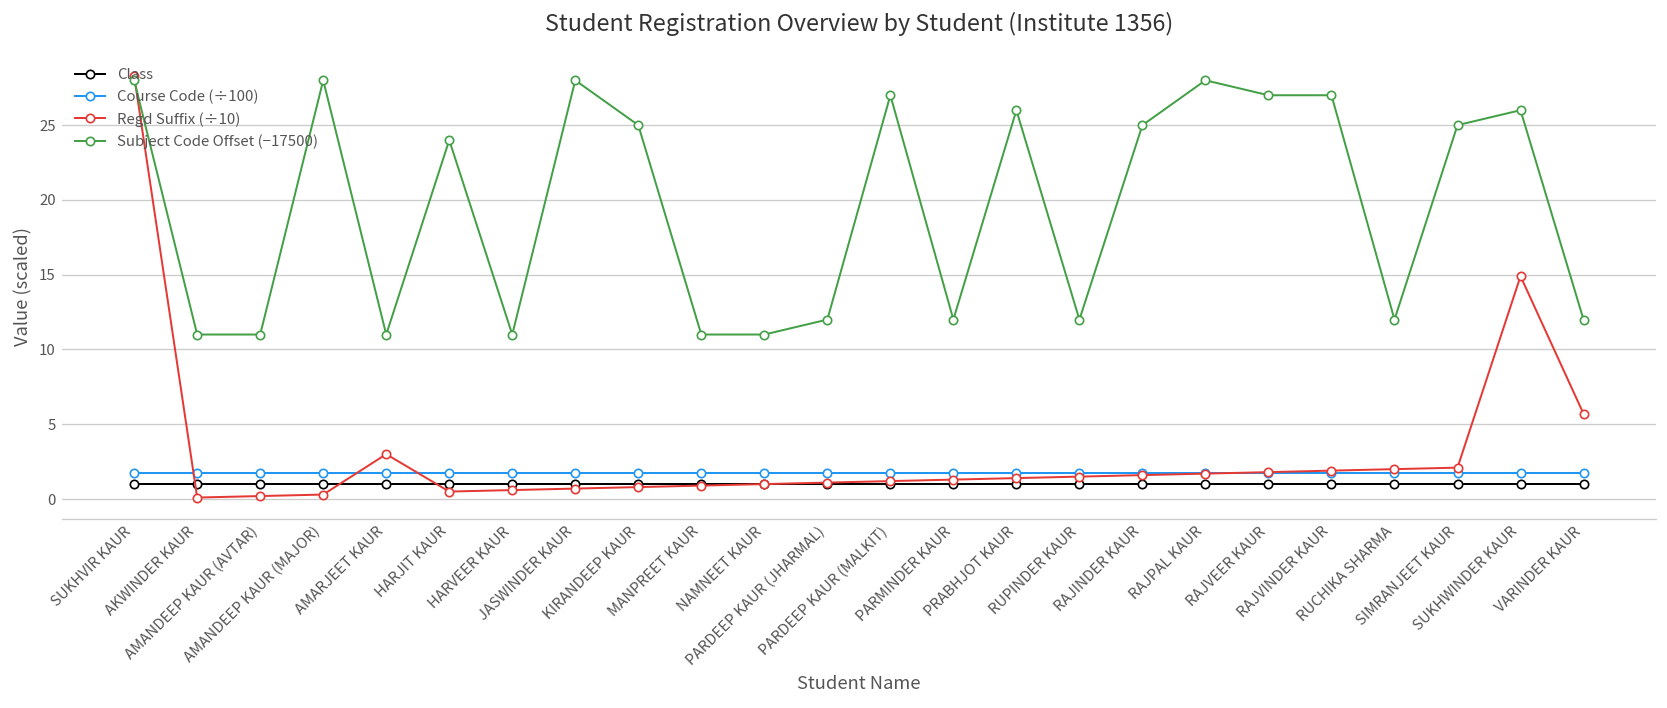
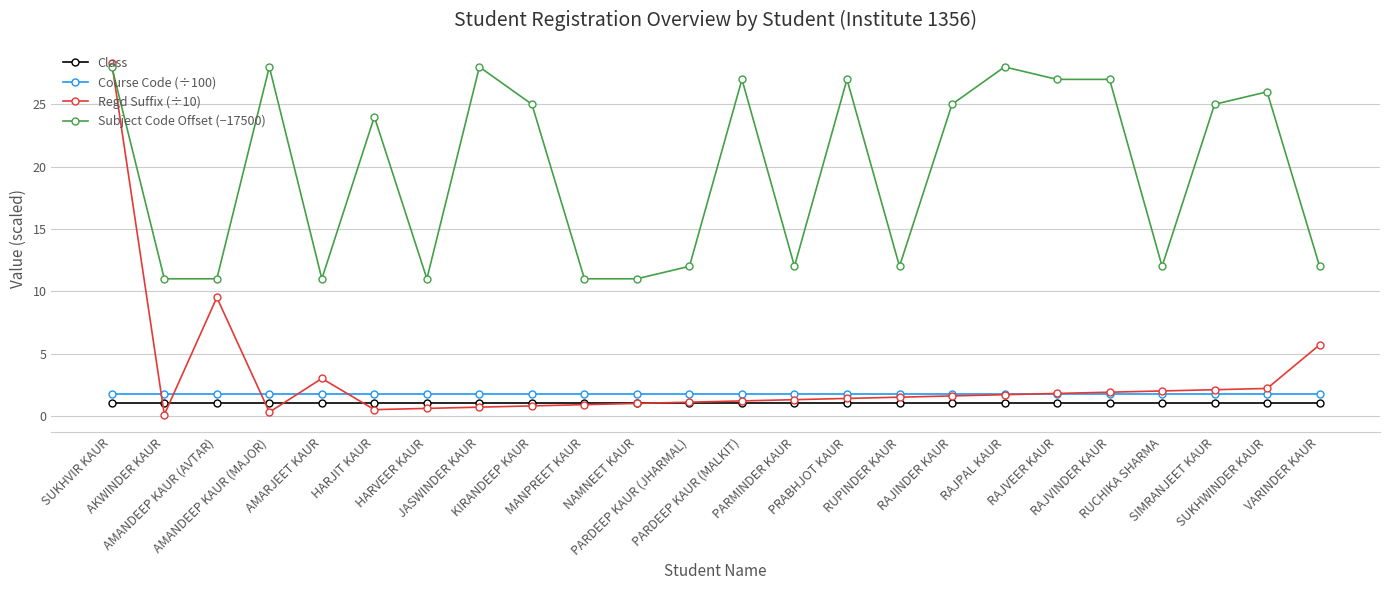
Regd Suffix (÷10), AMANDEEP KAUR (AVTAR): 0.2 -> 9.5
Subject Code Offset (−17500), PRABHJOT KAUR: 26.0 -> 27.0
Regd Suffix (÷10), SUKHWINDER KAUR: 14.9 -> 2.2
